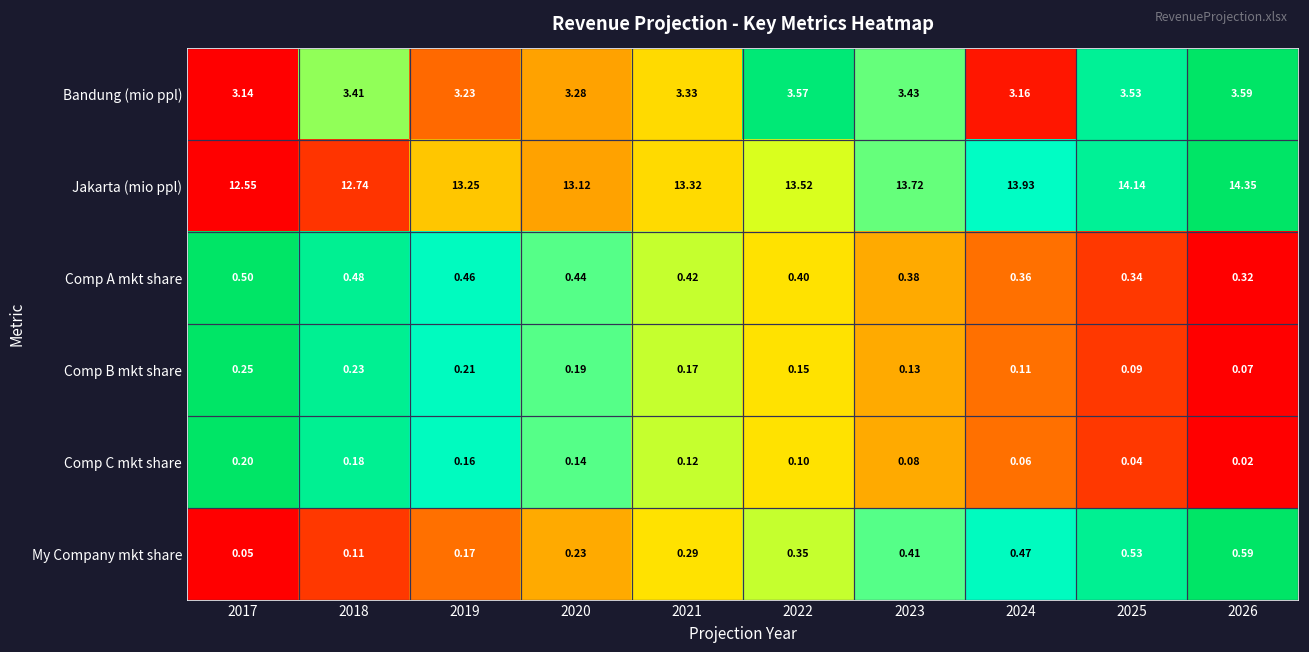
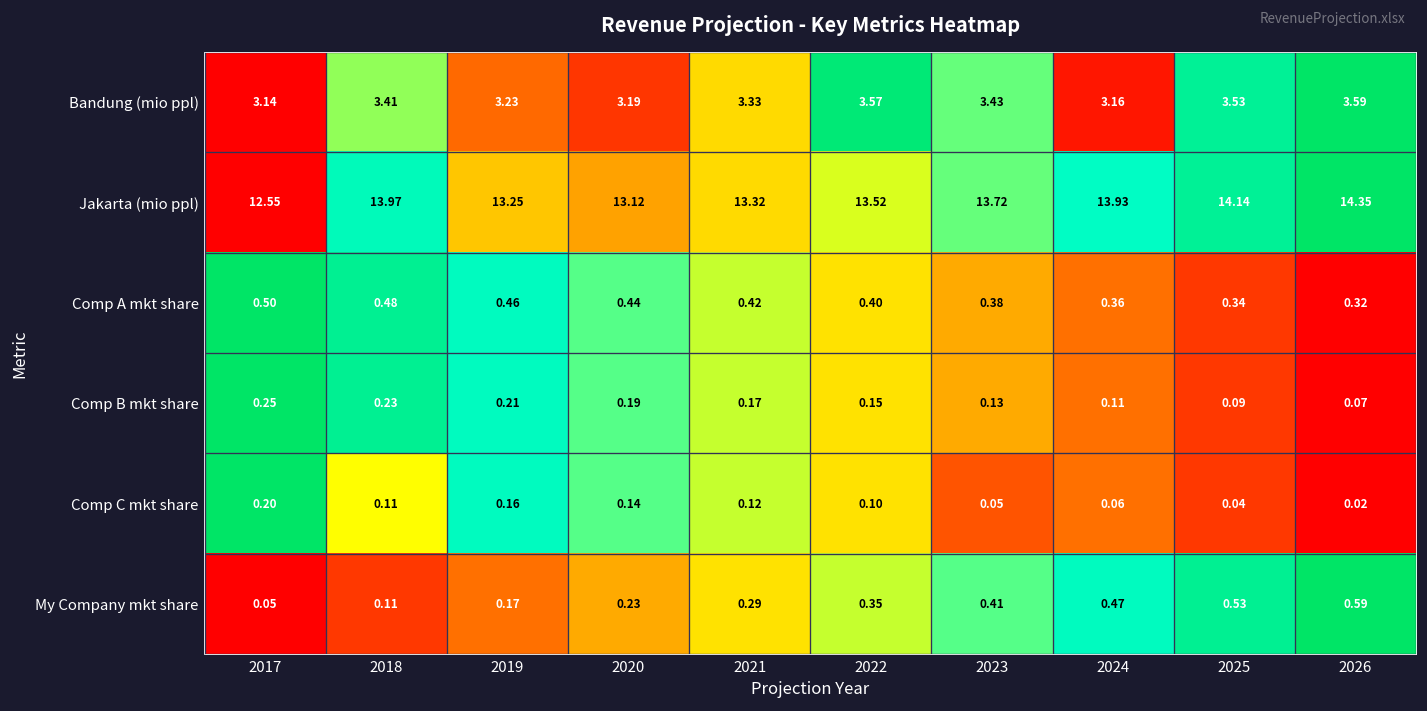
Bandung (mio ppl), 2020: 3.28 -> 3.19
Jakarta (mio ppl), 2018: 12.74 -> 13.97
Comp C mkt share, 2018: 0.18 -> 0.11
Comp C mkt share, 2023: 0.08 -> 0.05
